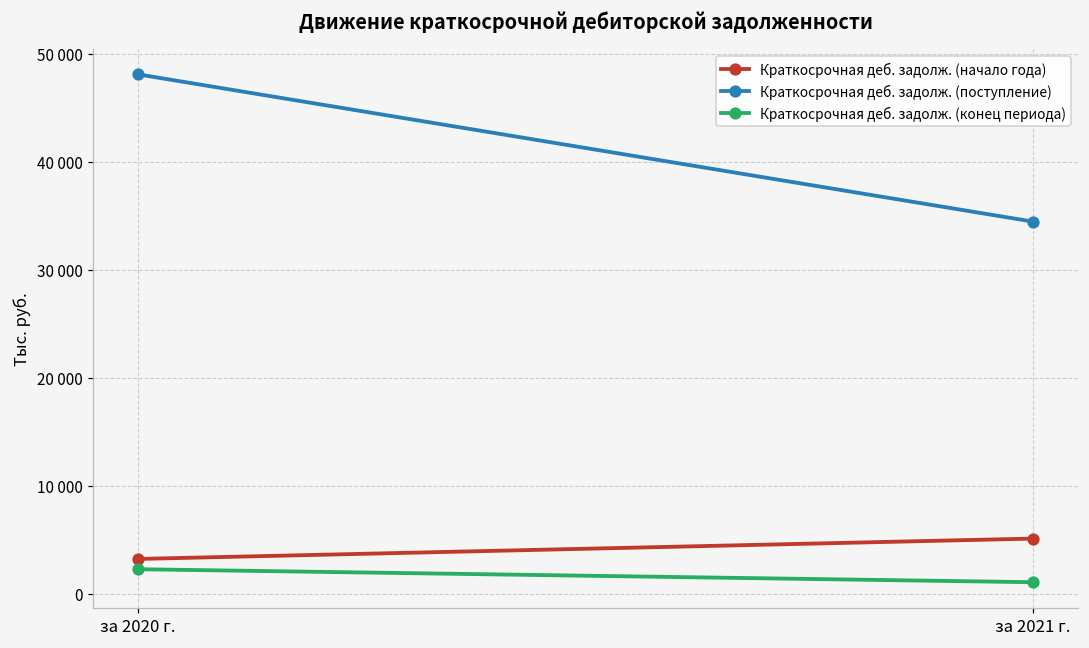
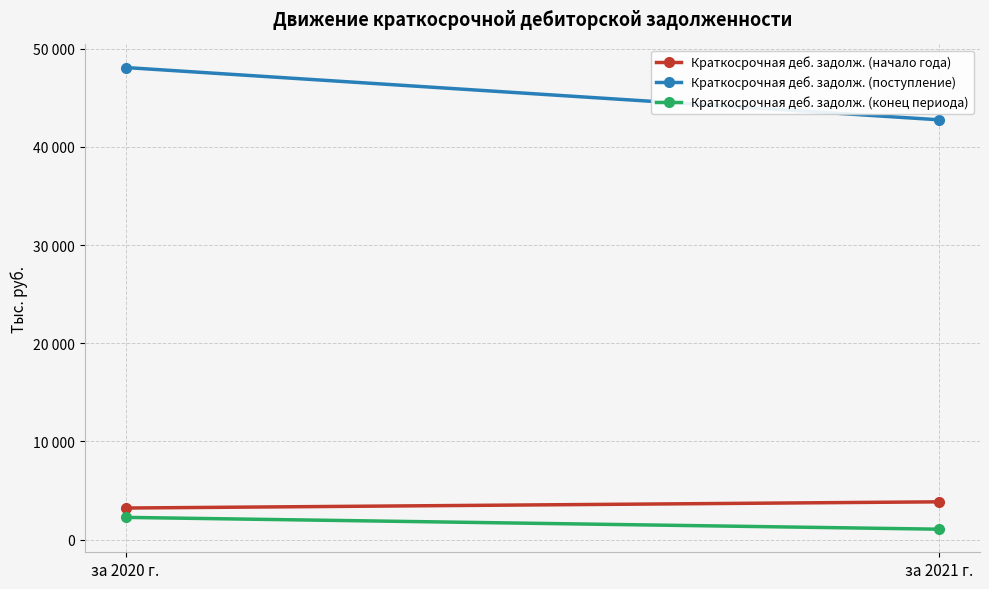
Краткосрочная деб. задолж. (начало года), за 2021 г.: 5000 -> 4000
Краткосрочная деб. задолж. (поступление), за 2021 г.: 34000 -> 43000
